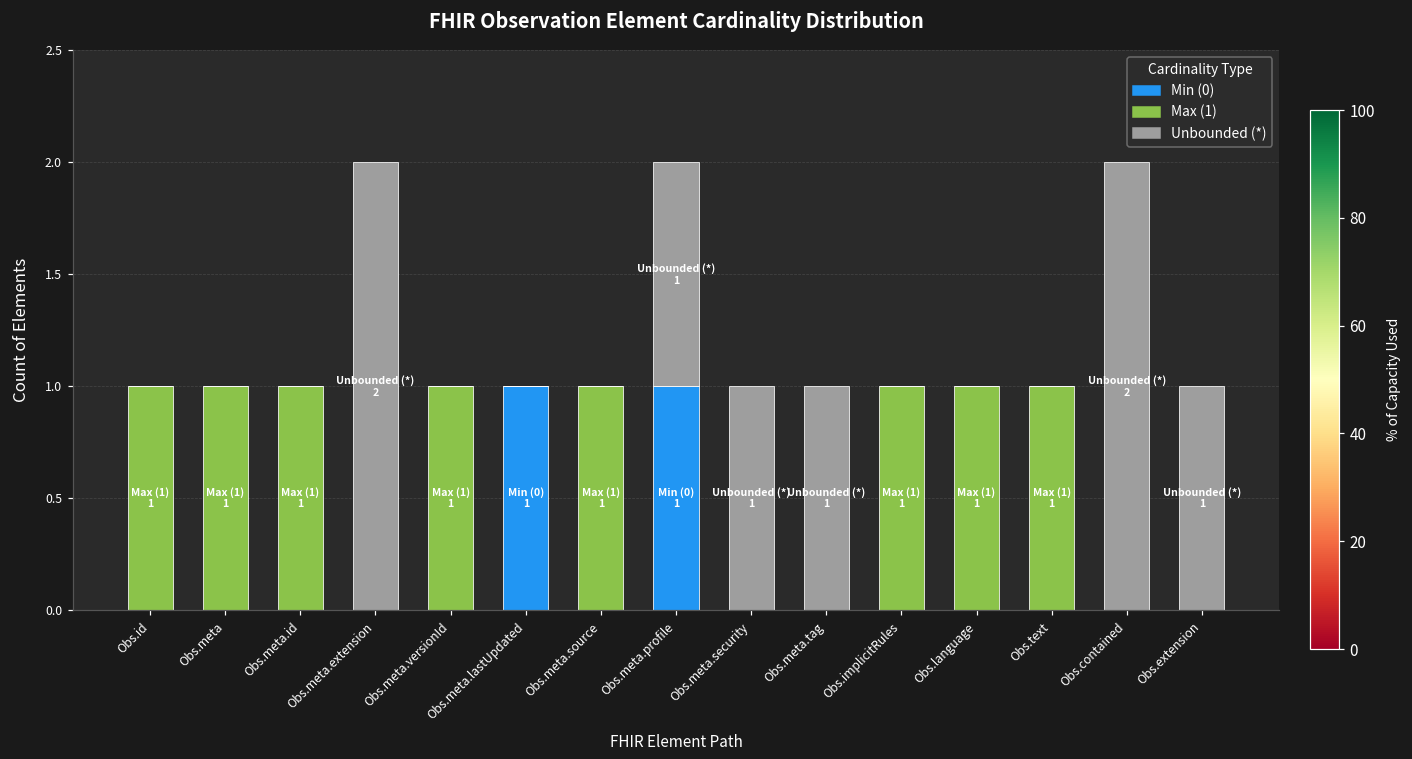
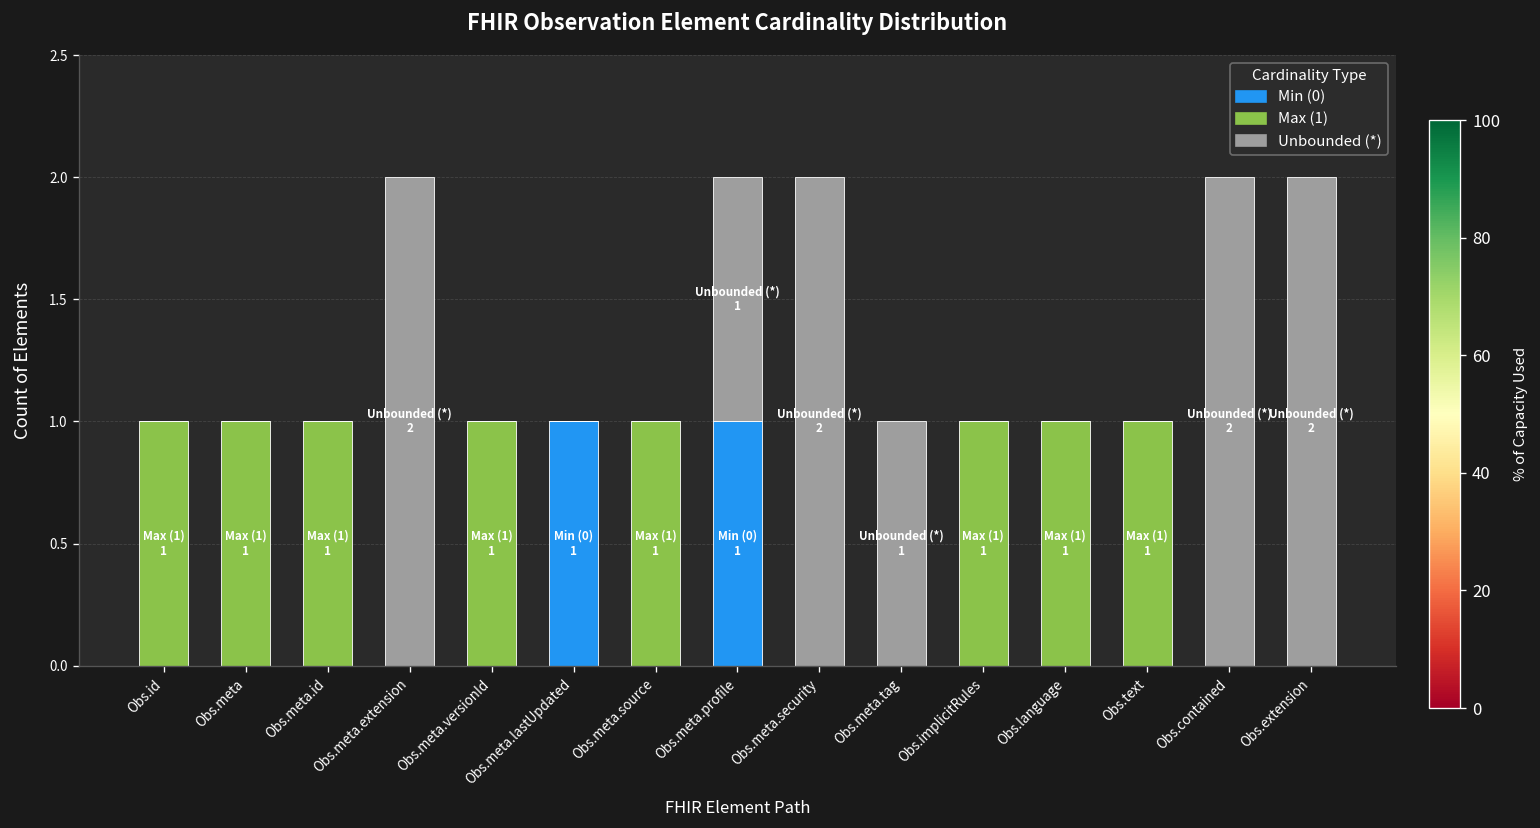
Unbounded (*), Obs.meta.security: 1 -> 2
Unbounded (*), Obs.extension: 1 -> 2
